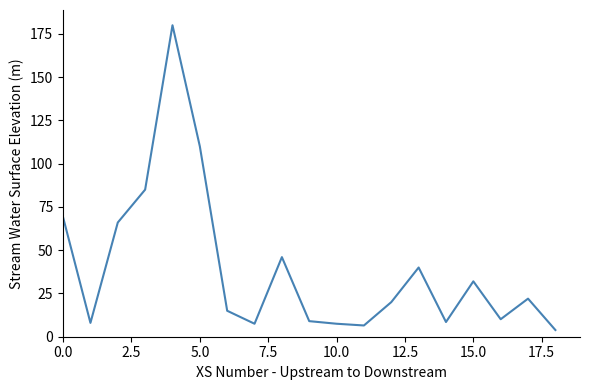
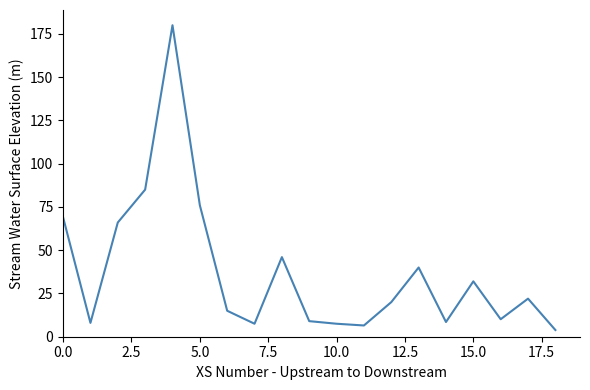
5.0: 110 -> 76
